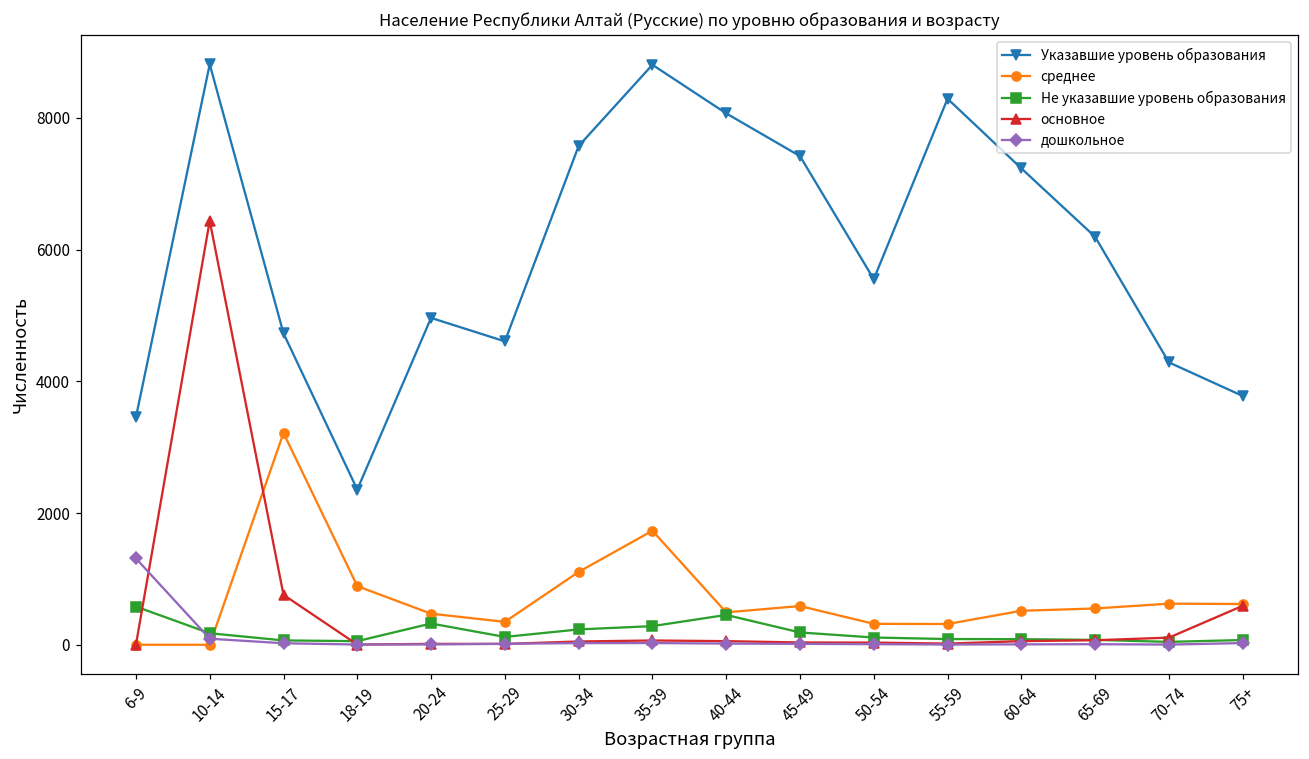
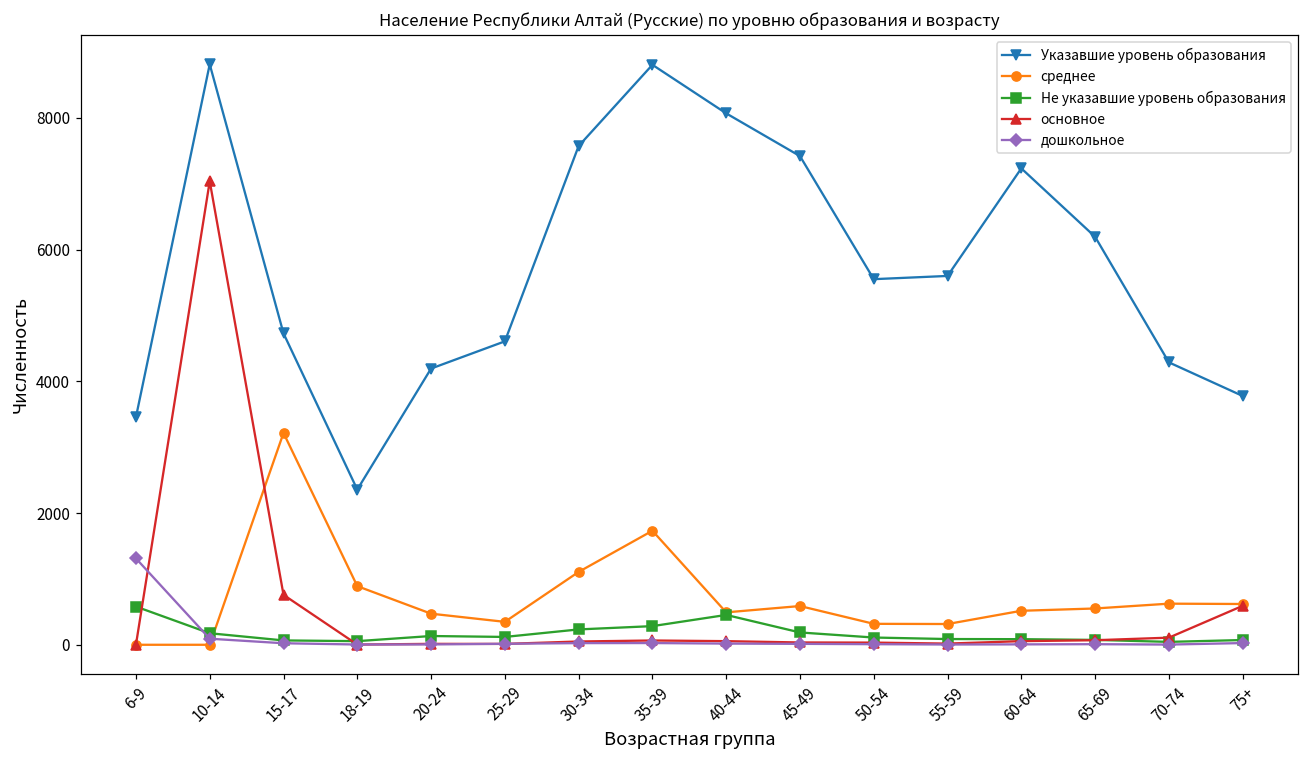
основное, 10-14: 6400 -> 7000
Указавшие уровень образования, 20-24: 5000 -> 4200
Не указавшие уровень образования, 20-24: 300 -> 100
Указавшие уровень образования, 55-59: 8300 -> 5600
